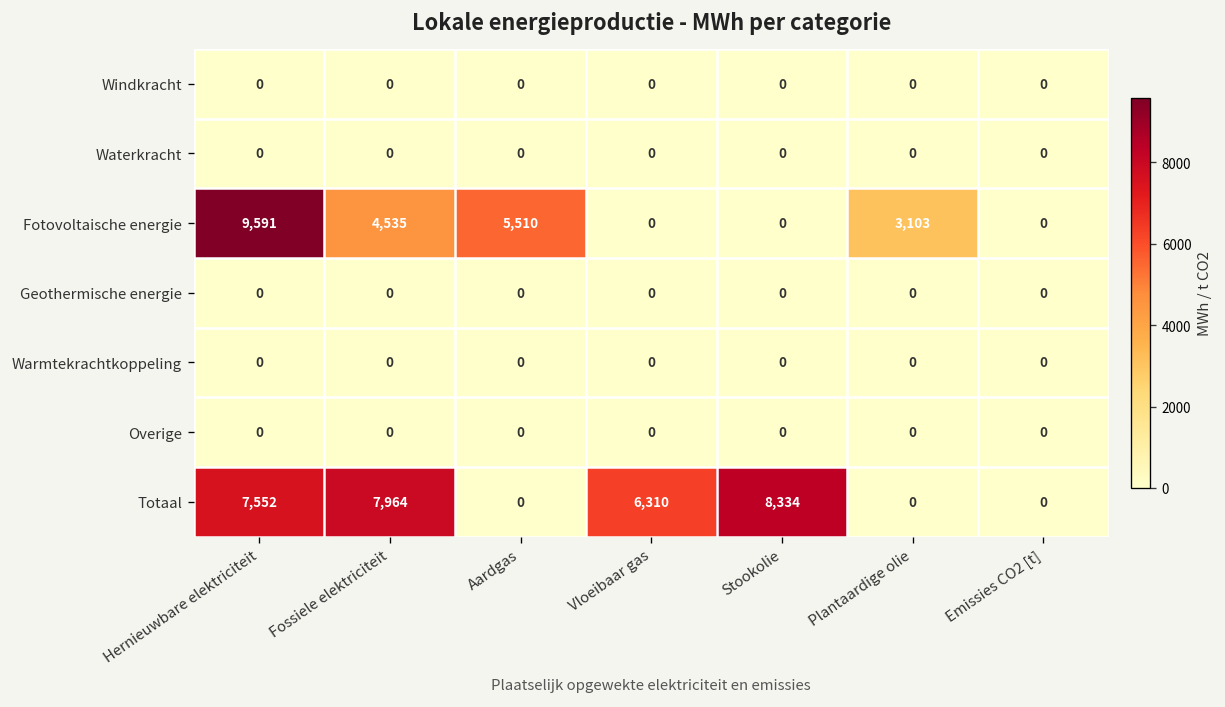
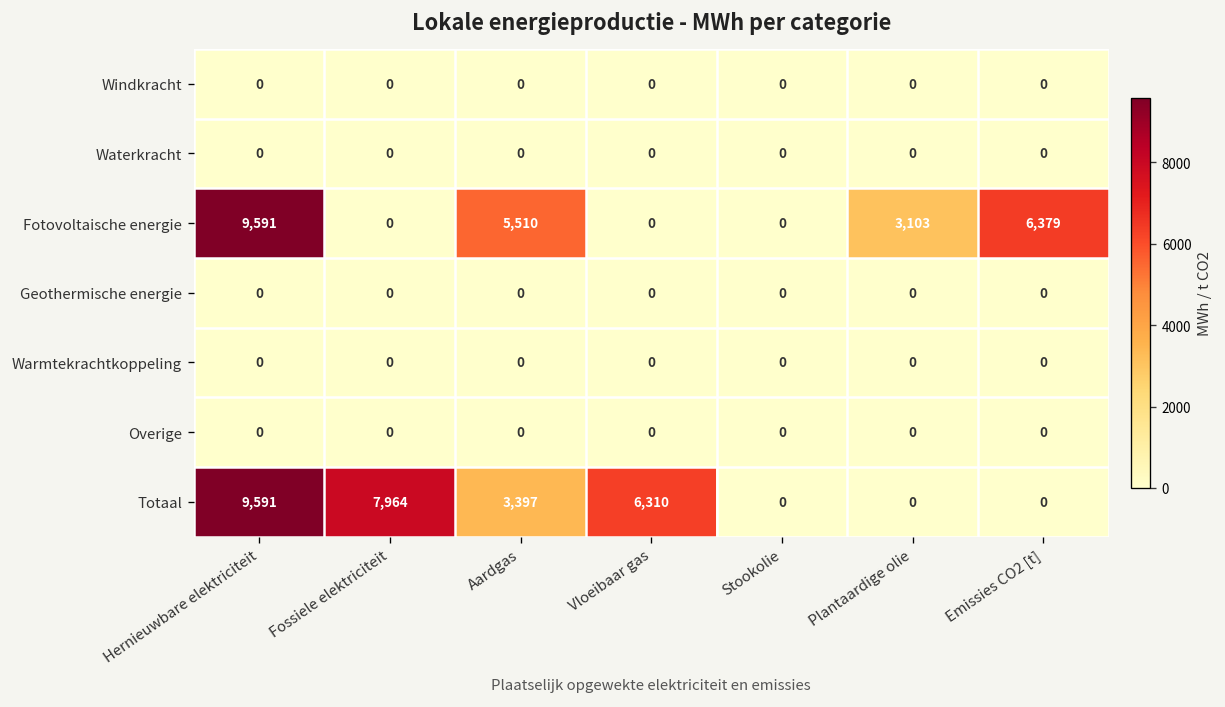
Fotovoltaische energie, Fossiele elektriciteit: 4,535 -> 0
Fotovoltaische energie, Emissies CO2 [t]: 0 -> 6,379
Totaal, Hernieuwbare elektriciteit: 7,552 -> 9,591
Totaal, Aardgas: 0 -> 3,397
Totaal, Stookolie: 8,334 -> 0
